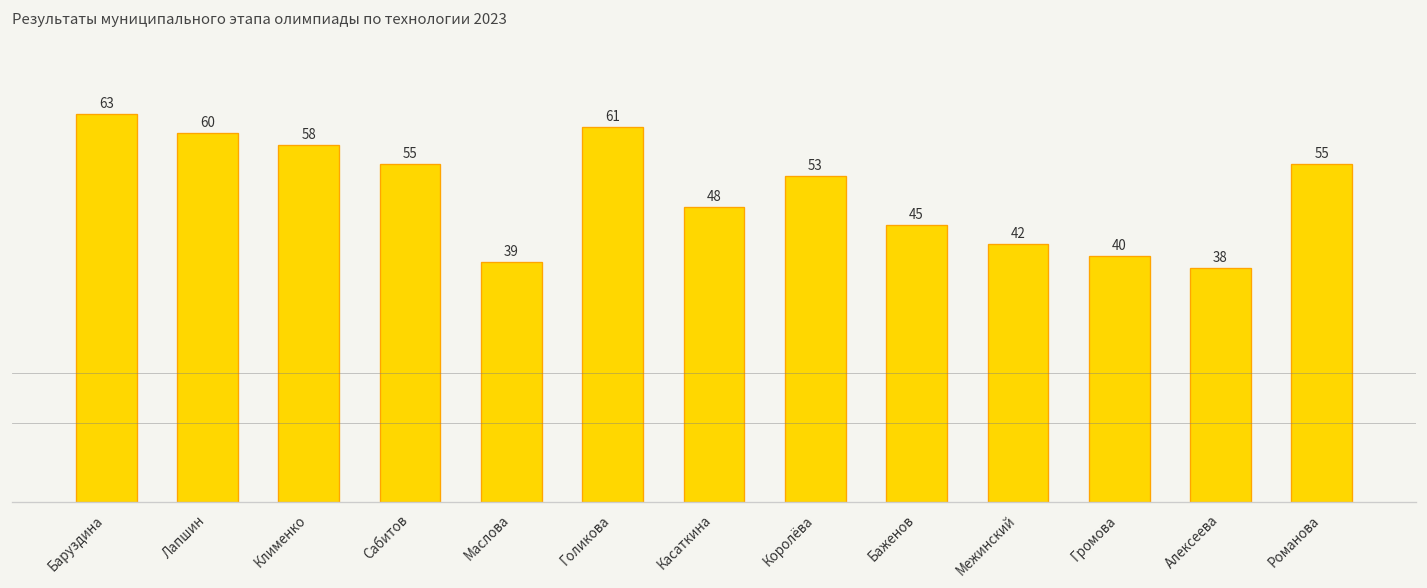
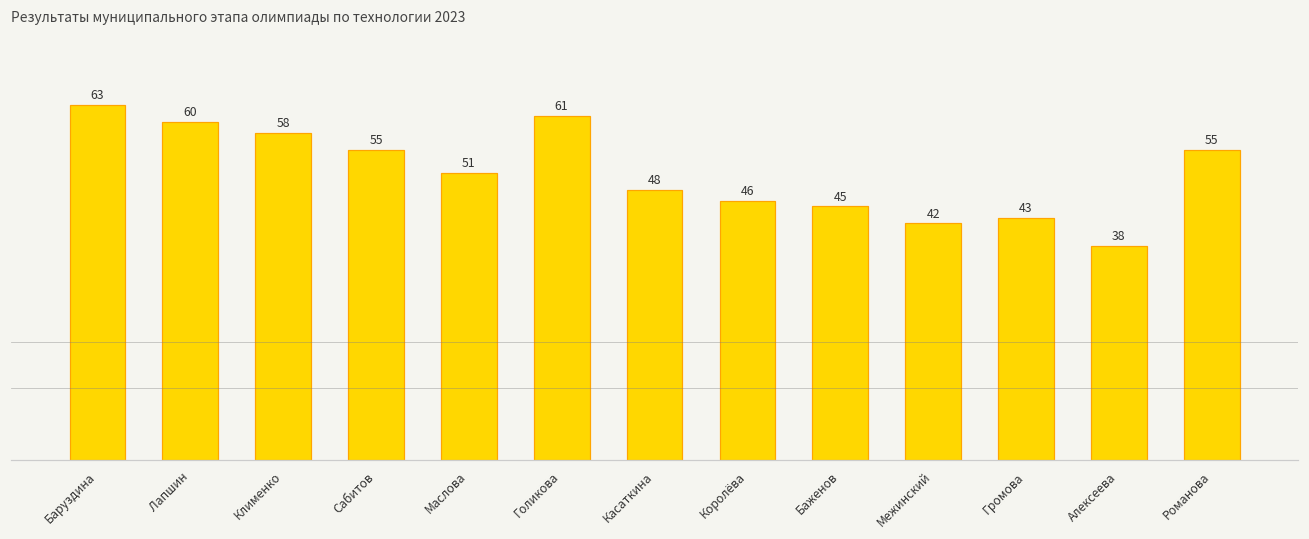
Маслова: 39 -> 51
Королёва: 53 -> 46
Громова: 40 -> 43
